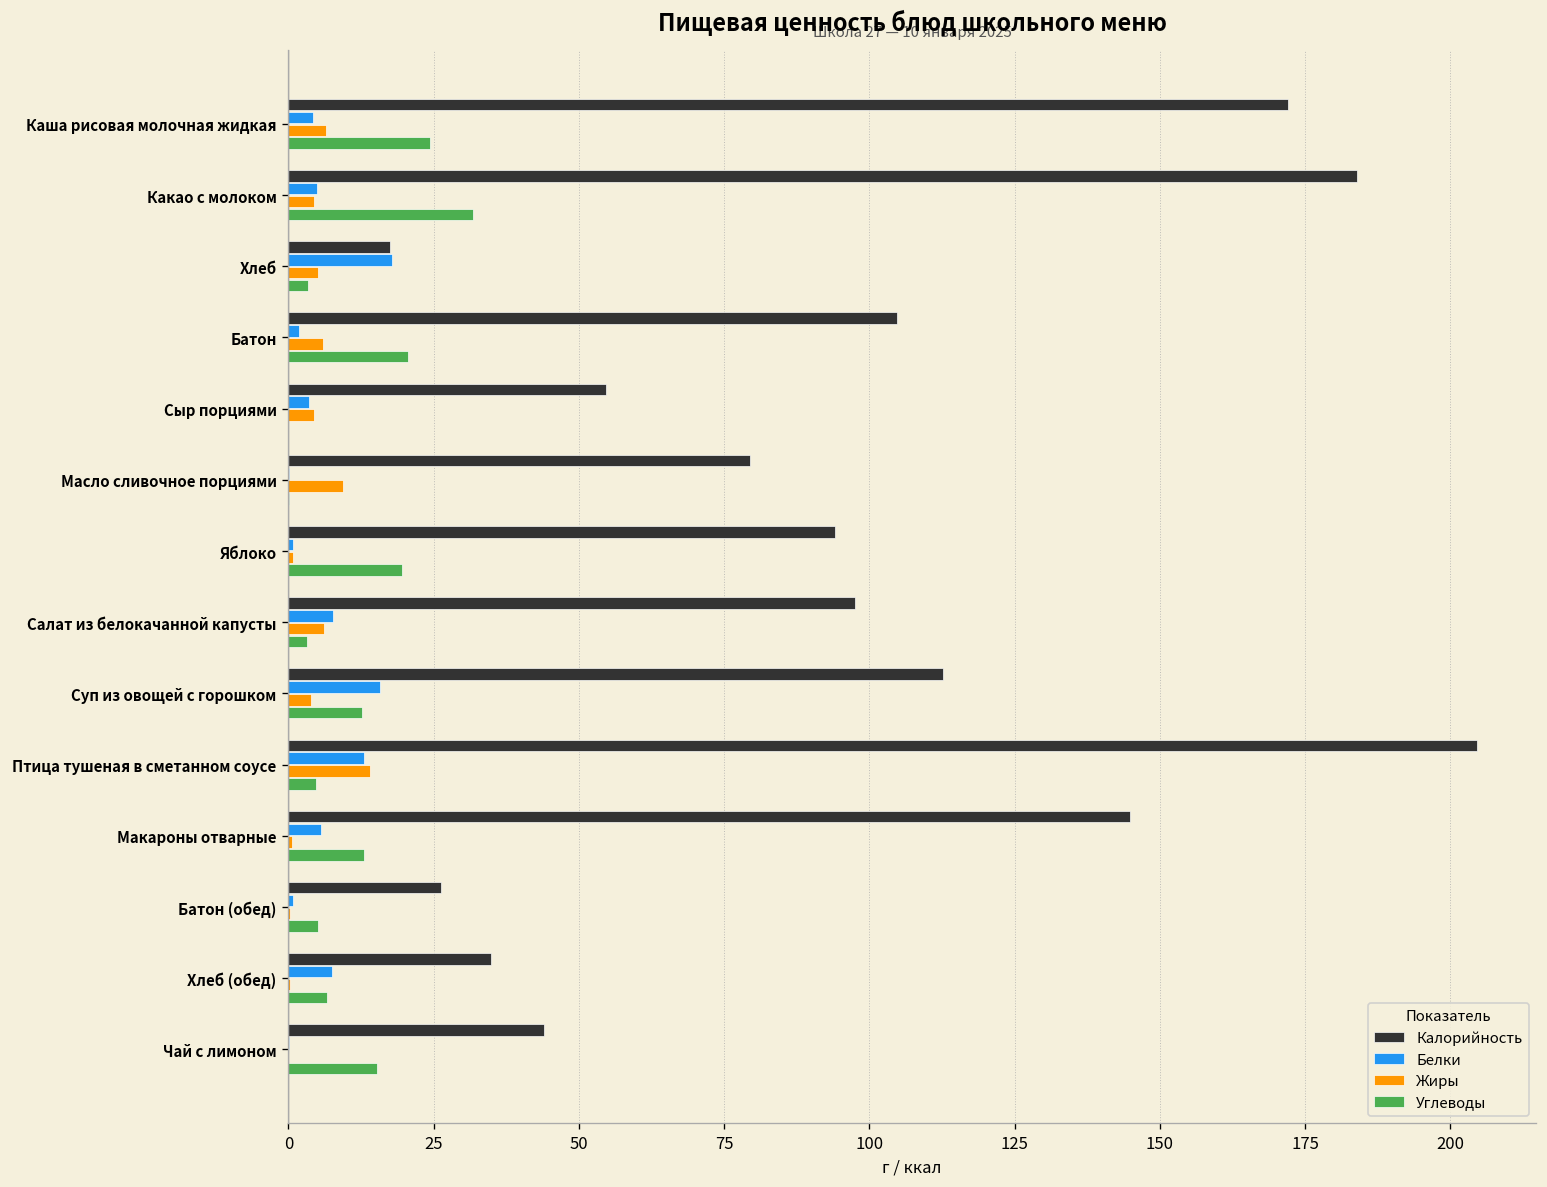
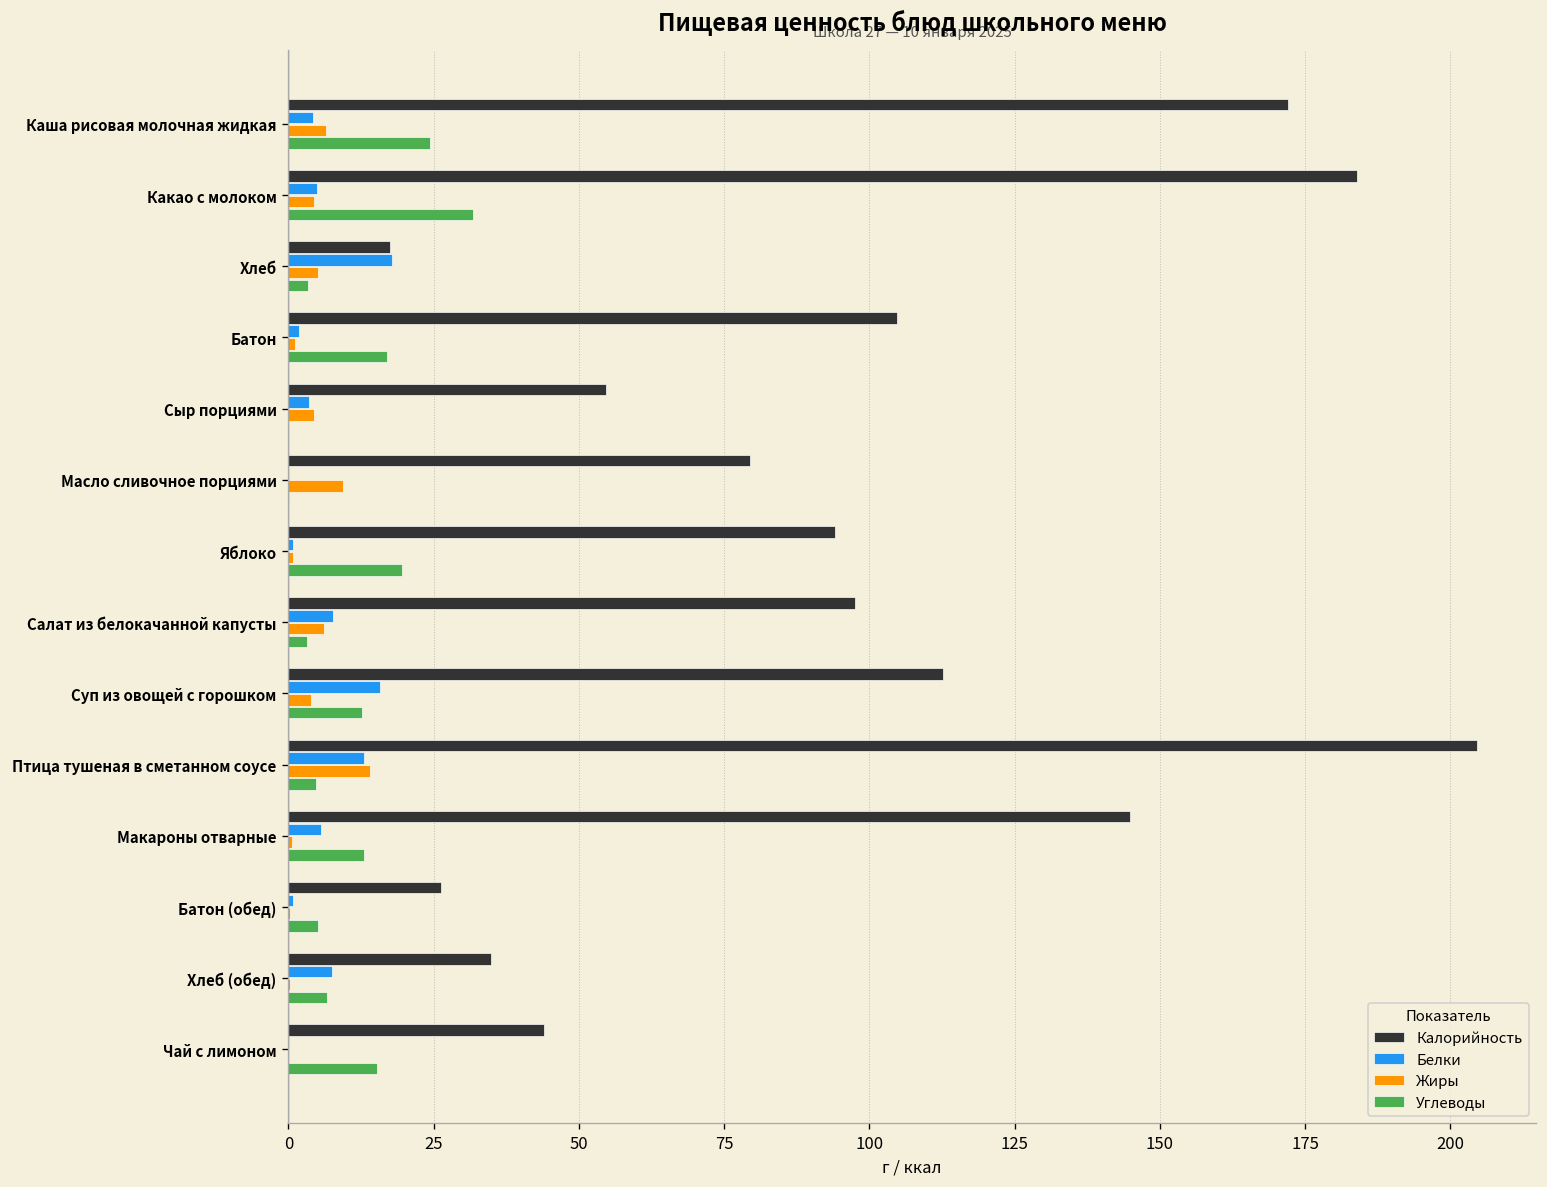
Жиры, Батон: 6 -> 1
Углеводы, Батон: 21 -> 17
